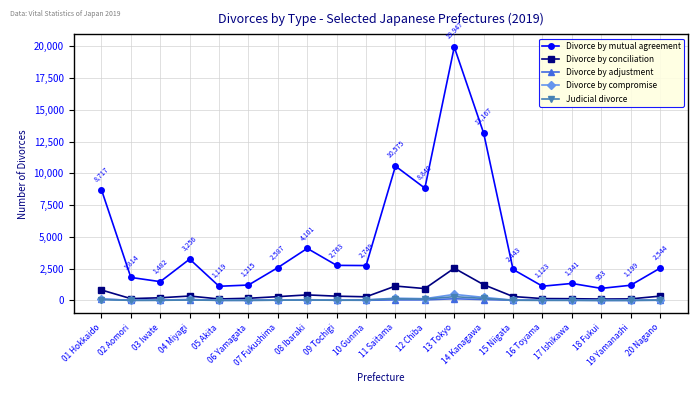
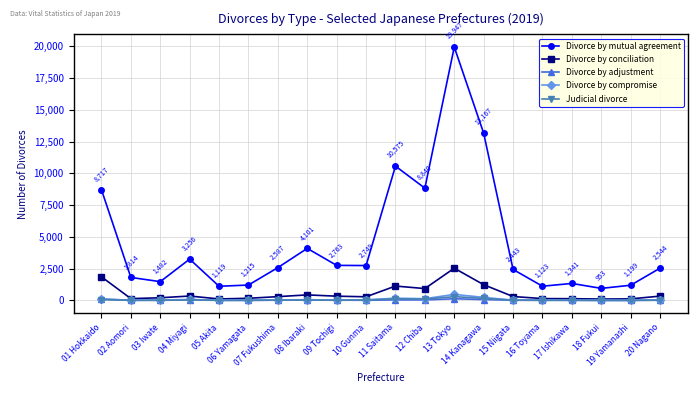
Divorce by conciliation, 01 Hokkaido: 800 -> 1,900
